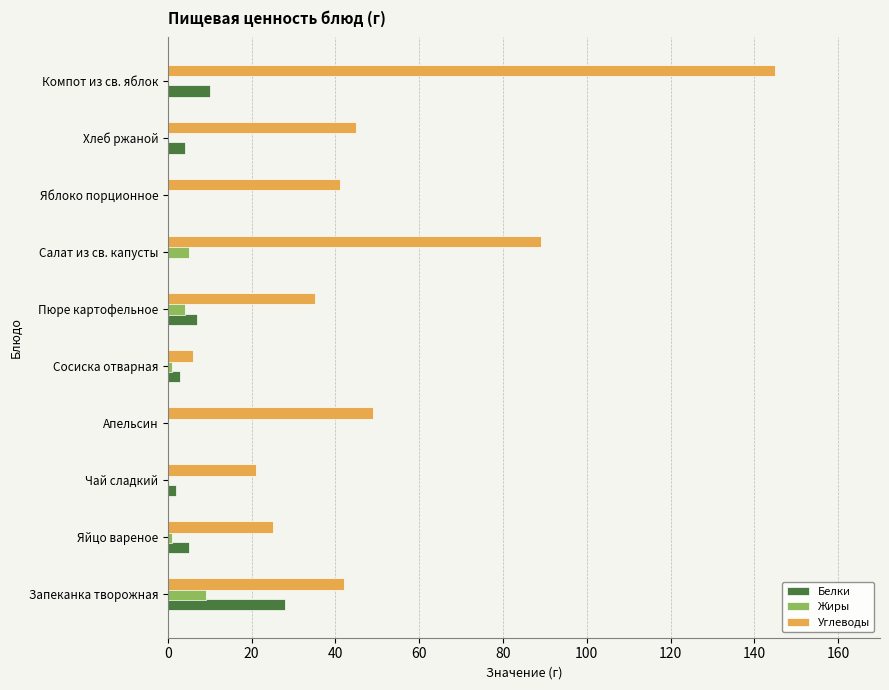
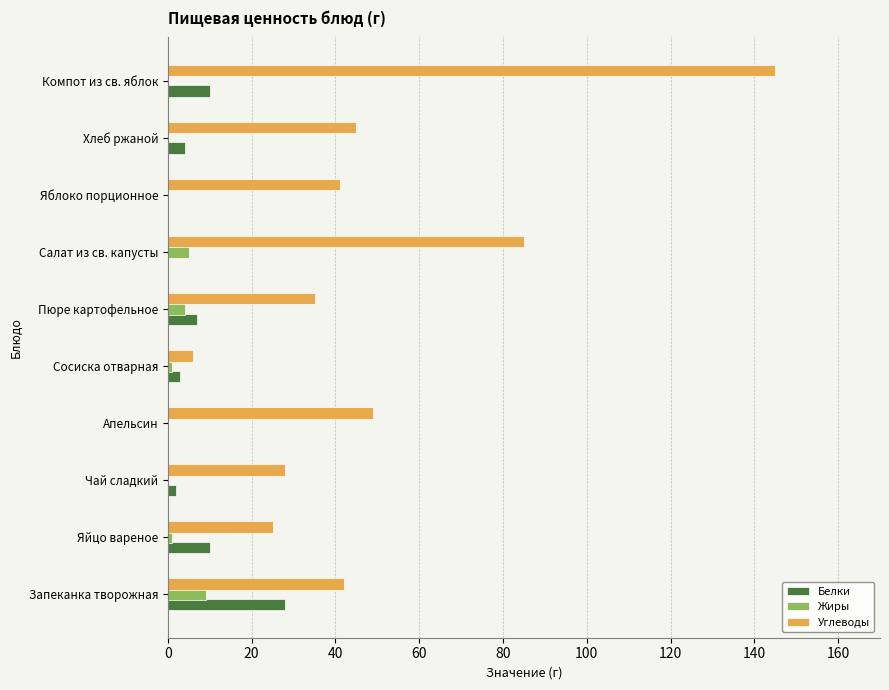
Углеводы, Салат из св. капусты: 89 -> 85
Углеводы, Чай сладкий: 21 -> 28
Белки, Яйцо вареное: 5 -> 10
